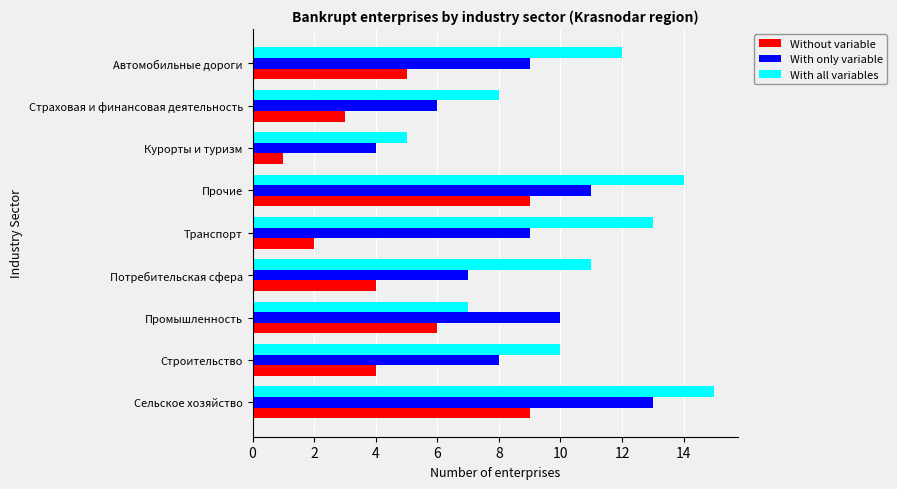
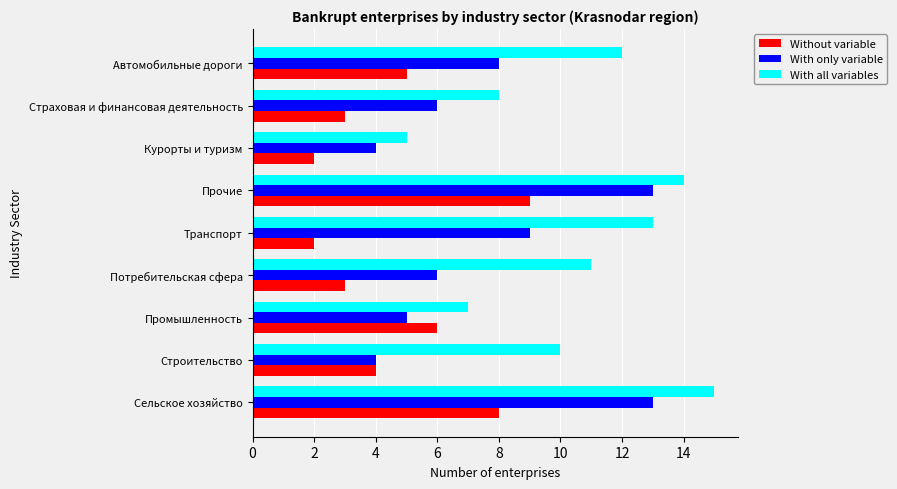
With only variable, Автомобильные дороги: 9 -> 8
Without variable, Курорты и туризм: 1 -> 2
With only variable, Прочие: 11 -> 13
With only variable, Потребительская сфера: 7 -> 6
Without variable, Потребительская сфера: 4 -> 3
With only variable, Промышленность: 10 -> 5
With only variable, Строительство: 8 -> 4
Without variable, Сельское хозяйство: 9 -> 8
